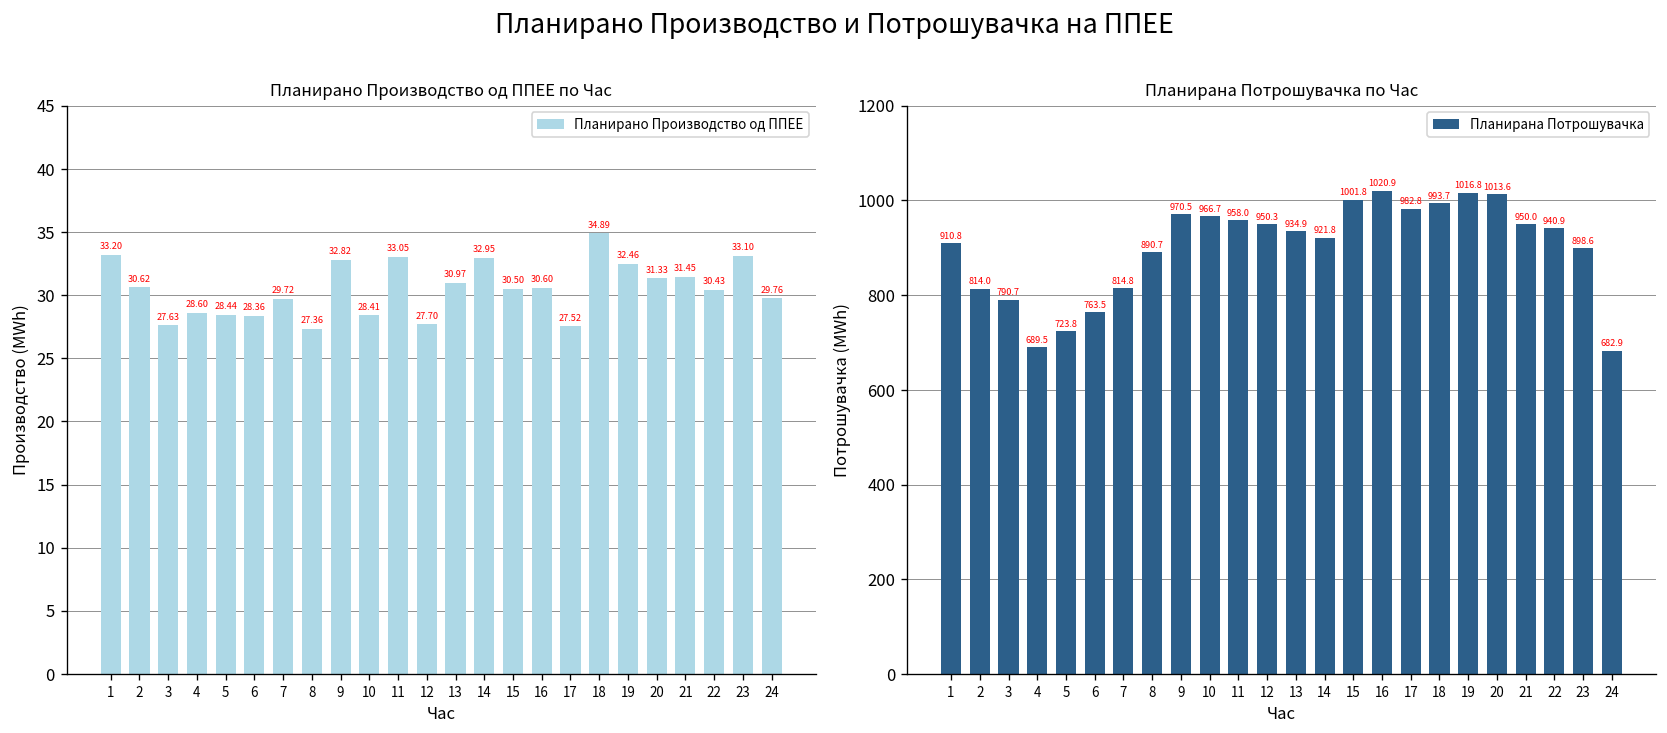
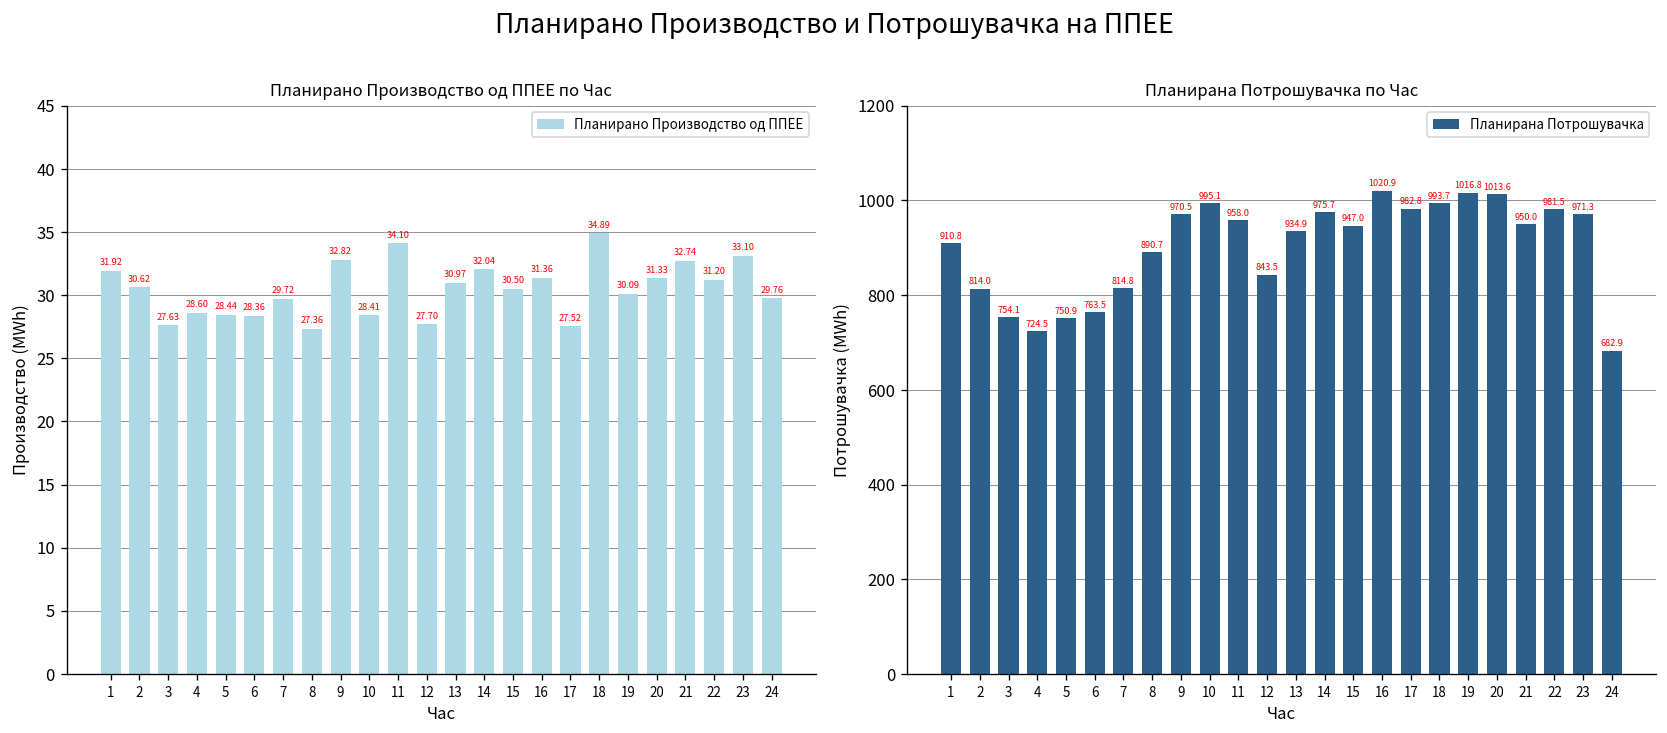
Планирано Производство од ППЕЕ по Час, 1: 33.20 -> 31.92
Планирано Производство од ППЕЕ по Час, 11: 33.05 -> 34.10
Планирано Производство од ППЕЕ по Час, 14: 32.95 -> 32.04
Планирано Производство од ППЕЕ по Час, 16: 30.60 -> 31.36
Планирано Производство од ППЕЕ по Час, 19: 32.46 -> 30.09
Планирано Производство од ППЕЕ по Час, 21: 31.45 -> 32.74
Планирано Производство од ППЕЕ по Час, 22: 30.43 -> 31.20
Планирана Потрошувачка по Час, 3: 790.7 -> 754.1
Планирана Потрошувачка по Час, 4: 689.5 -> 724.5
Планирана Потрошувачка по Час, 5: 723.8 -> 750.9
Планирана Потрошувачка по Час, 10: 966.7 -> 995.1
Планирана Потрошувачка по Час, 12: 950.3 -> 843.5
Планирана Потрошувачка по Час, 14: 921.8 -> 975.7
Планирана Потрошувачка по Час, 15: 1001.8 -> 947.0
Планирана Потрошувачка по Час, 22: 940.9 -> 981.5
Планирана Потрошувачка по Час, 23: 898.6 -> 971.3
